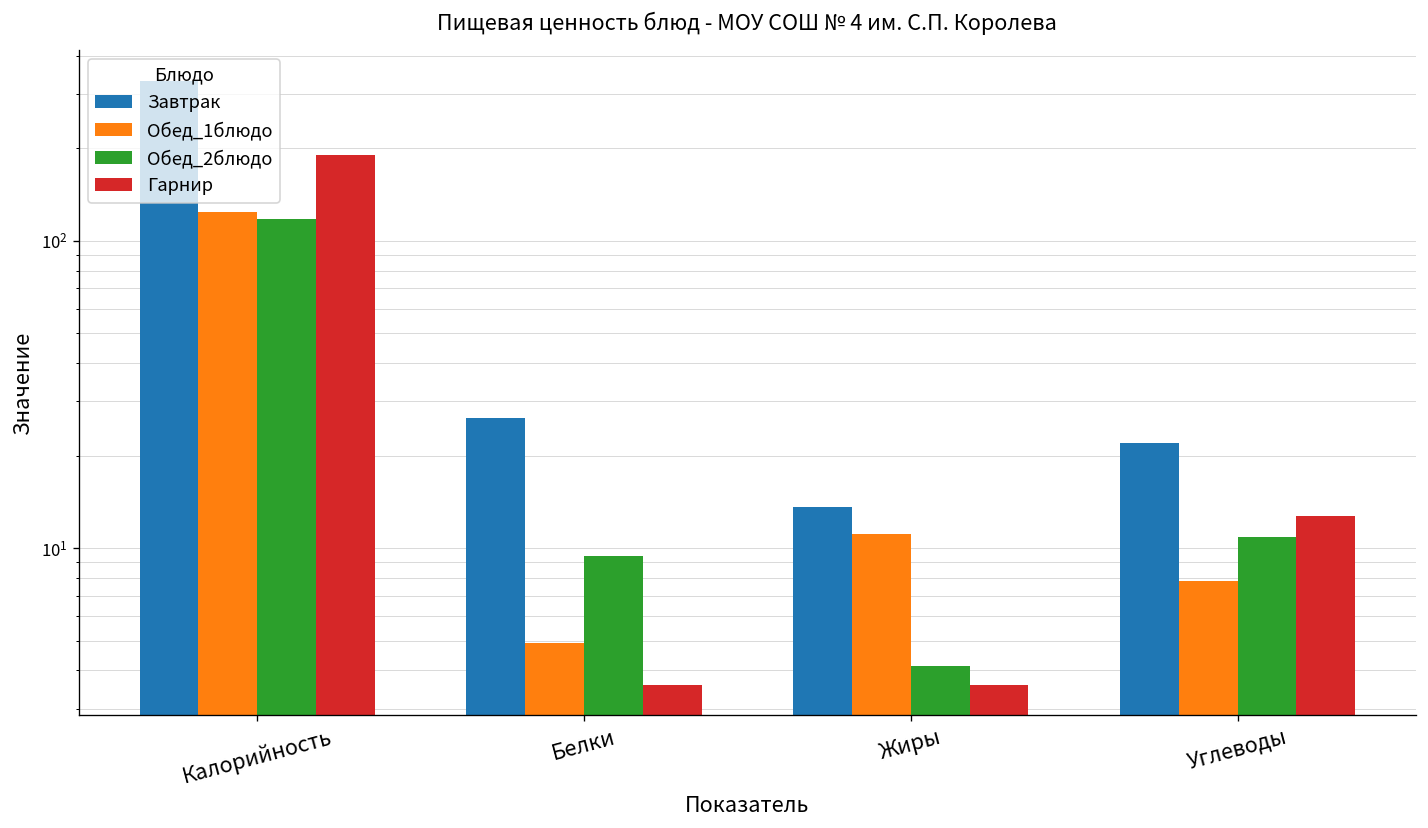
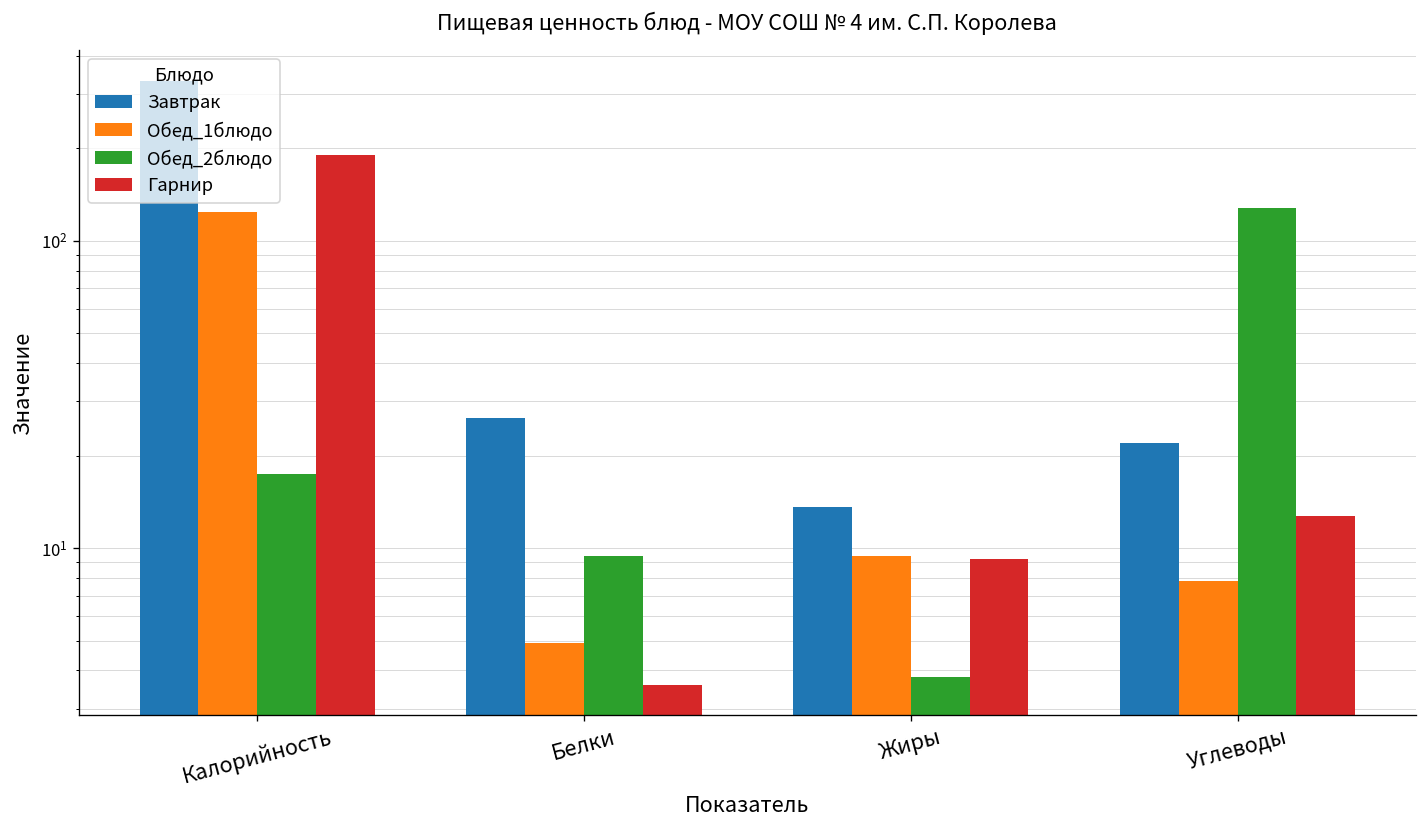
Обед_2блюдо, Калорийность: 120 -> 17
Обед_1блюдо, Жиры: 11.1 -> 9.4
Обед_2блюдо, Жиры: 4.1 -> 3.8
Гарнир, Жиры: 3.6 -> 9.2
Обед_2блюдо, Углеводы: 10.8 -> 130
